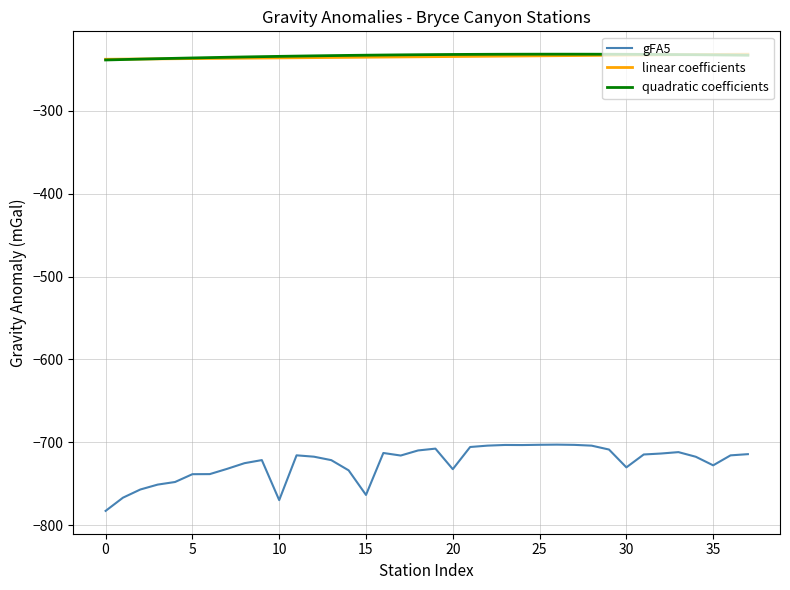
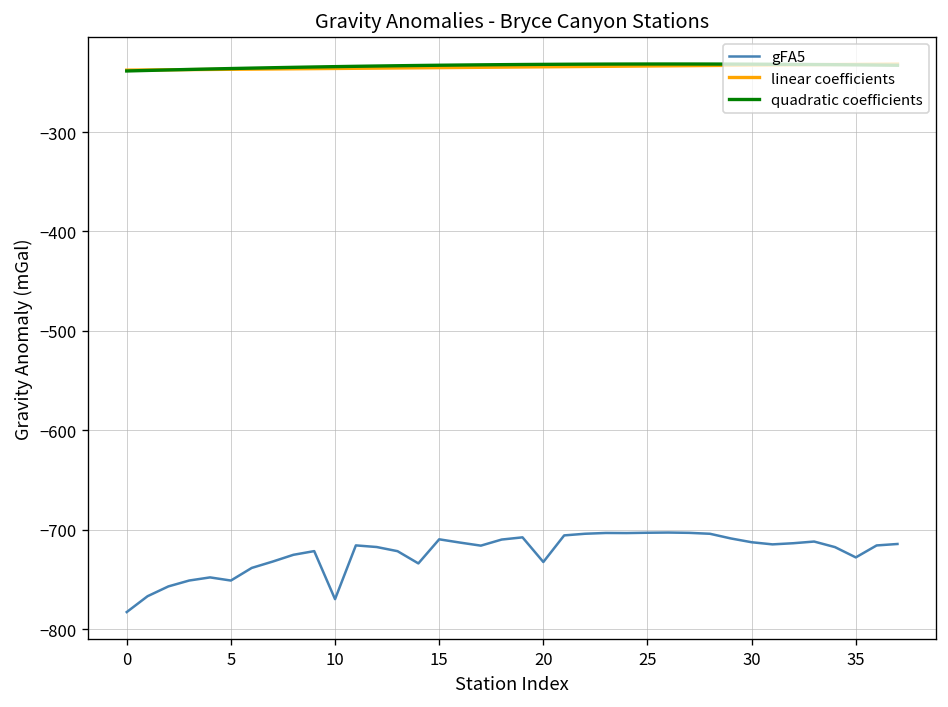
gFA5, 5: -740 -> -750
gFA5, 15: -760 -> -710
gFA5, 30: -730 -> -710
